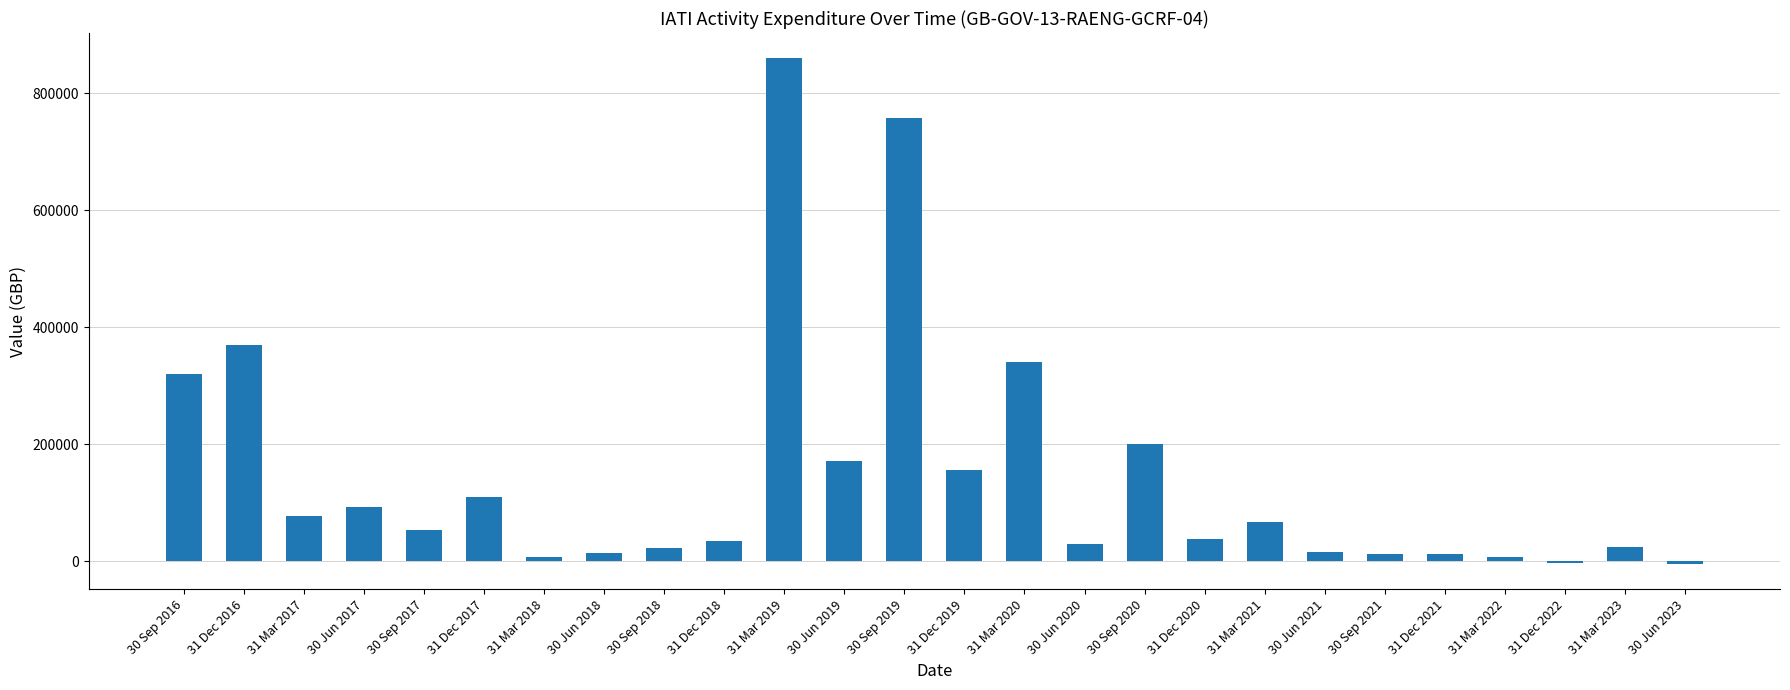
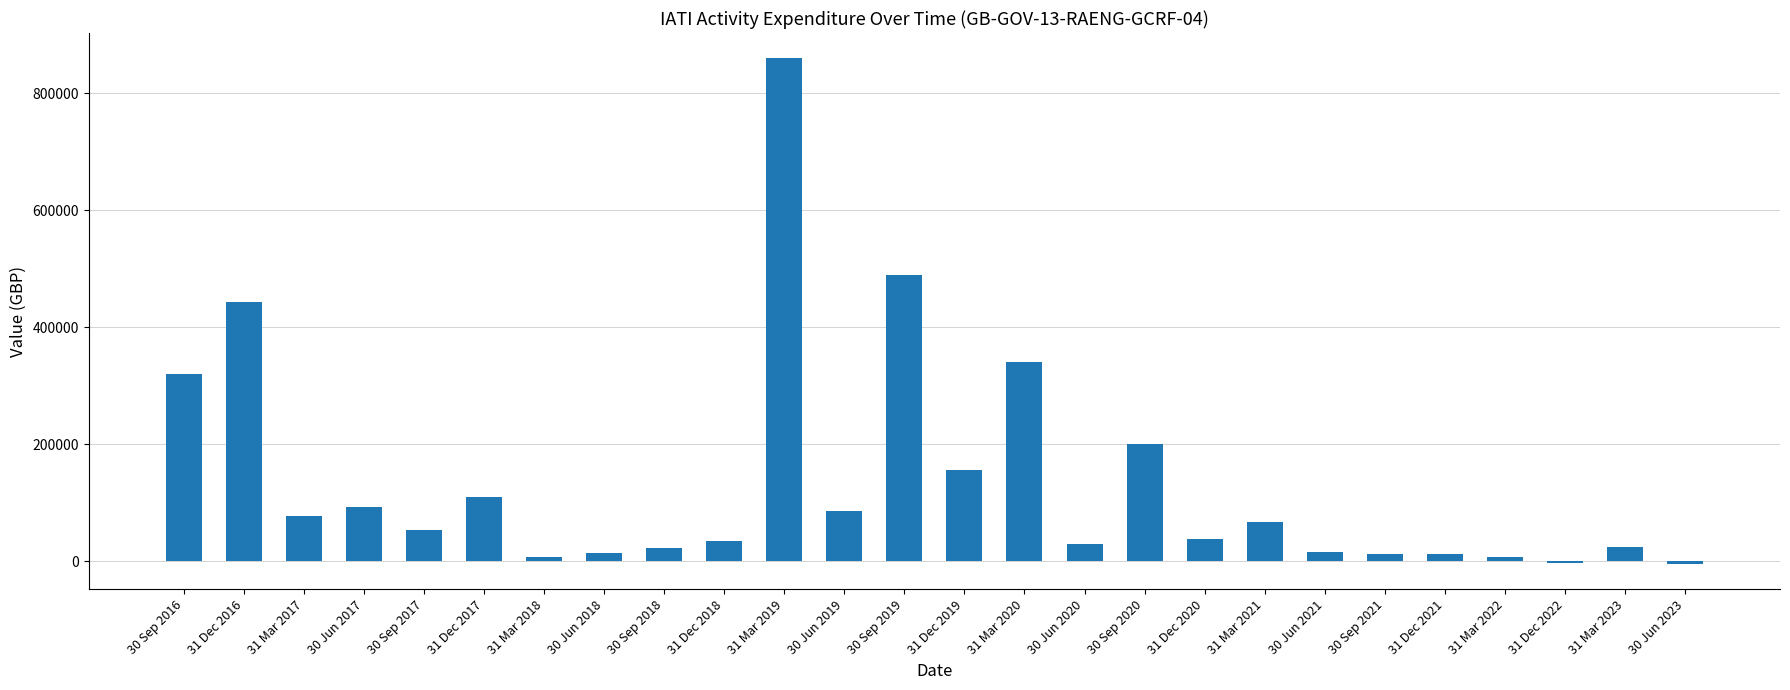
31 Dec 2016: 370000 -> 440000
30 Jun 2019: 170000 -> 90000
30 Sep 2019: 760000 -> 490000
